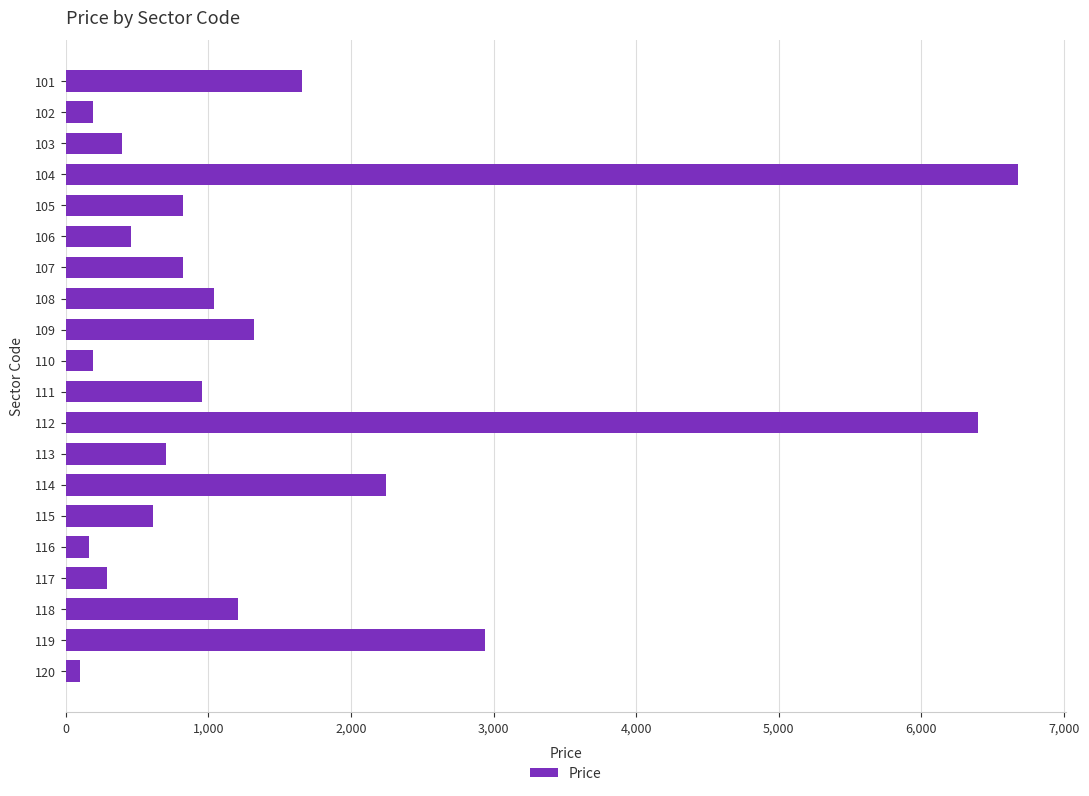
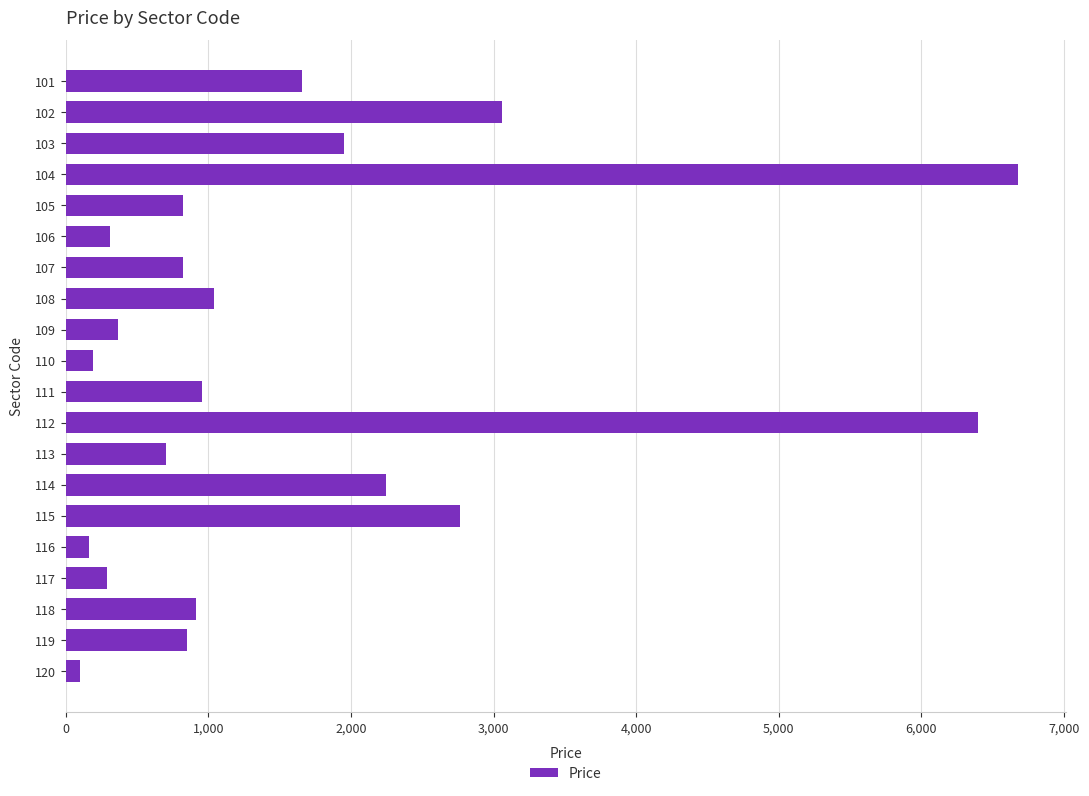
102: 190 -> 3,060
103: 390 -> 1,950
106: 450 -> 310
109: 1,320 -> 370
115: 610 -> 2,770
118: 1,210 -> 910
119: 2,940 -> 850
